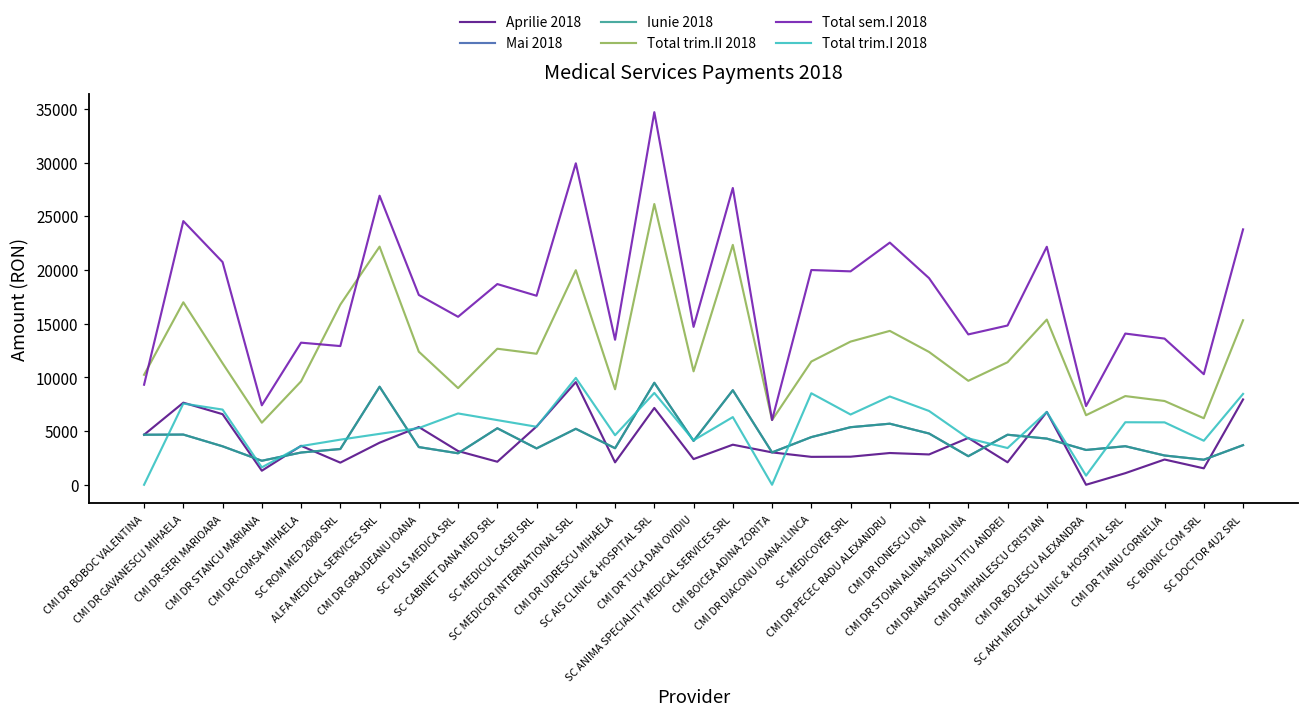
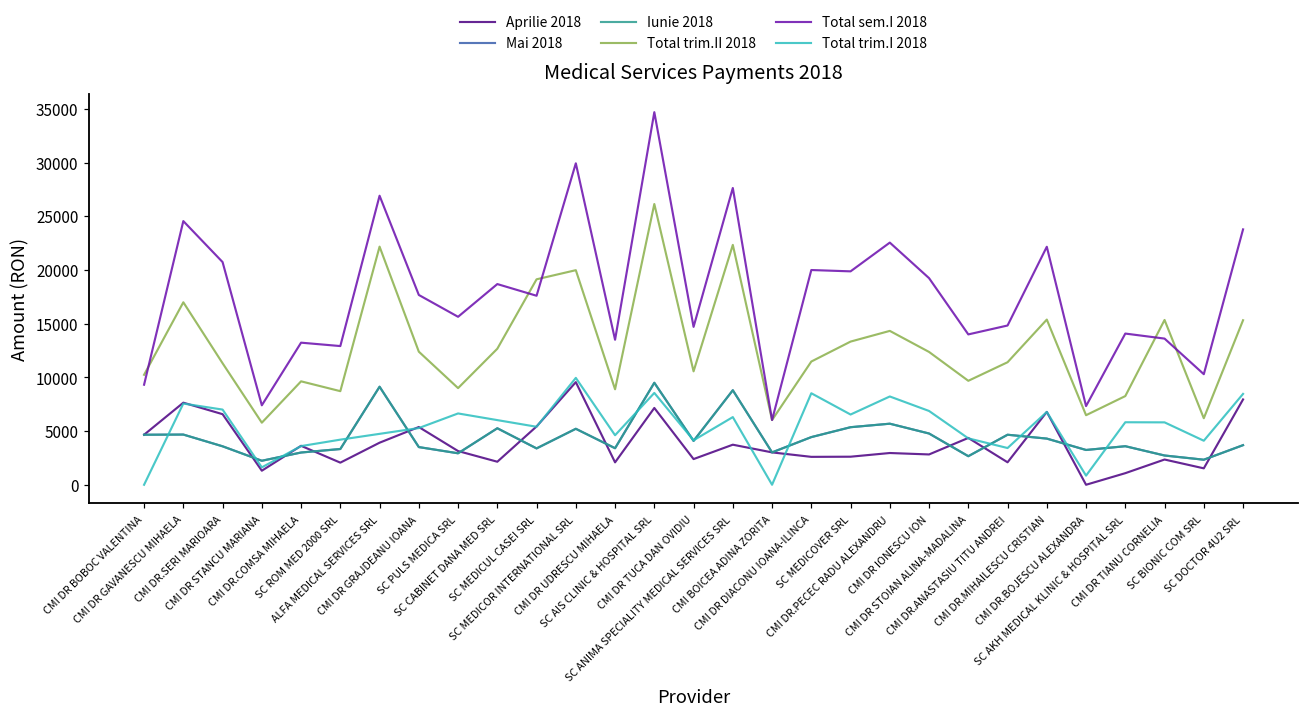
Total trim.II 2018, SC ROM MED 2000 SRL: 17000 -> 9000
Total trim.II 2018, SC MEDICUL CASEI SRL: 12000 -> 19000
Total trim.II 2018, CMI DR TIANU CORNELIA: 8000 -> 15000
